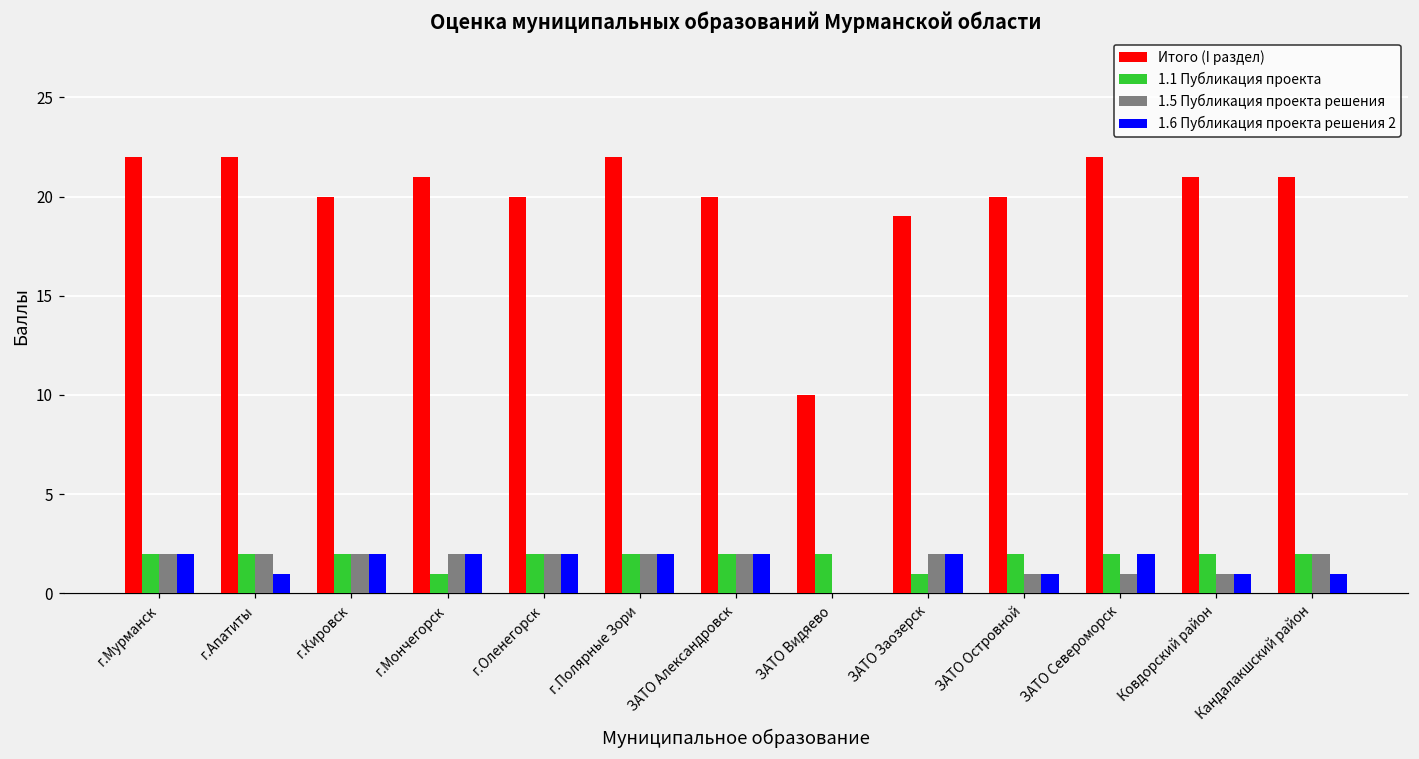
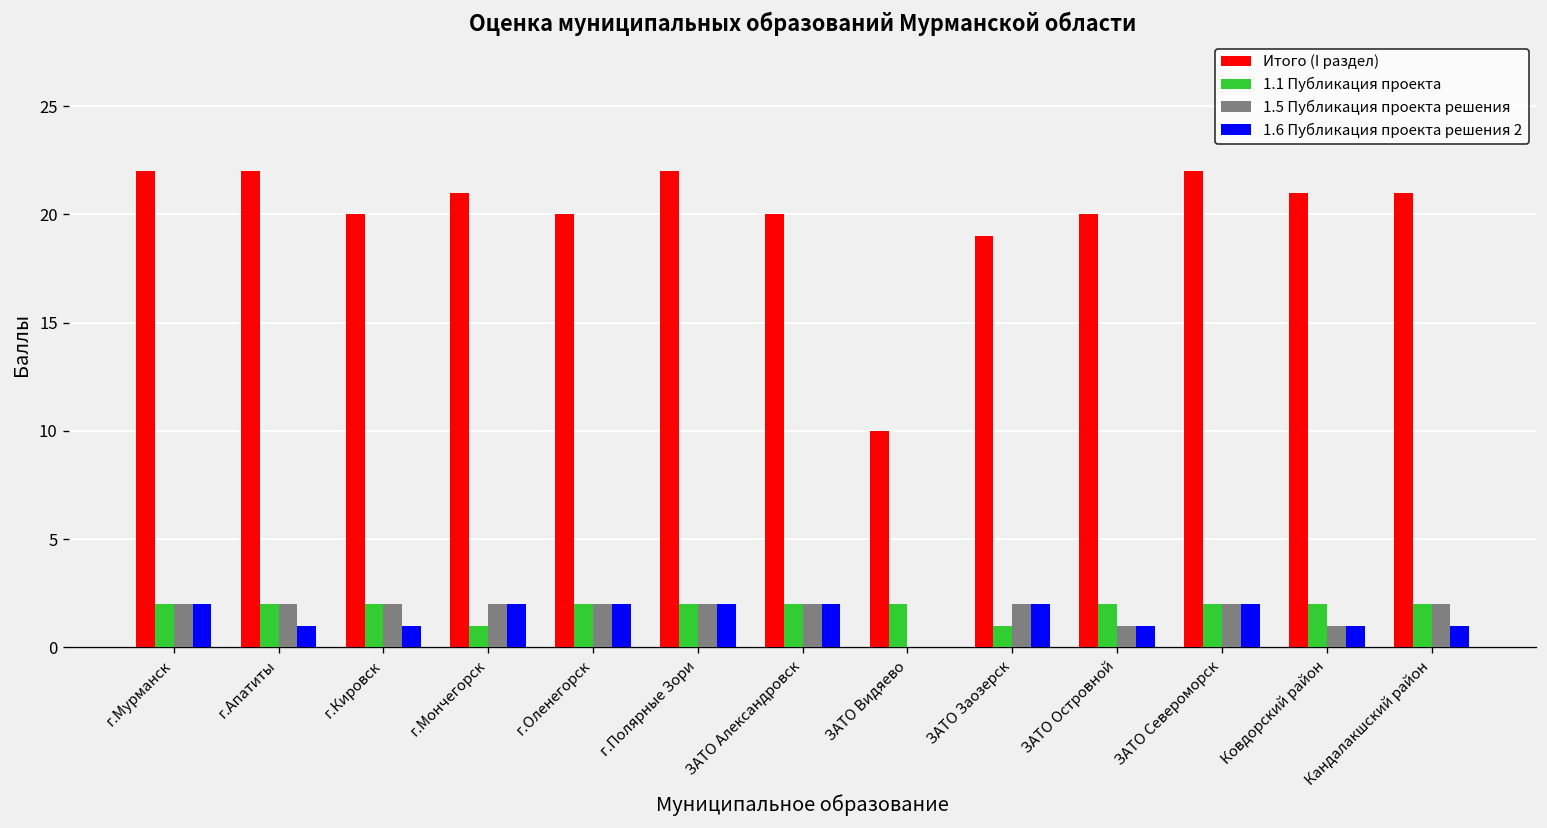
1.6 Публикация проекта решения 2, г.Кировск: 2 -> 1
1.5 Публикация проекта решения, ЗАТО Североморск: 1 -> 2
